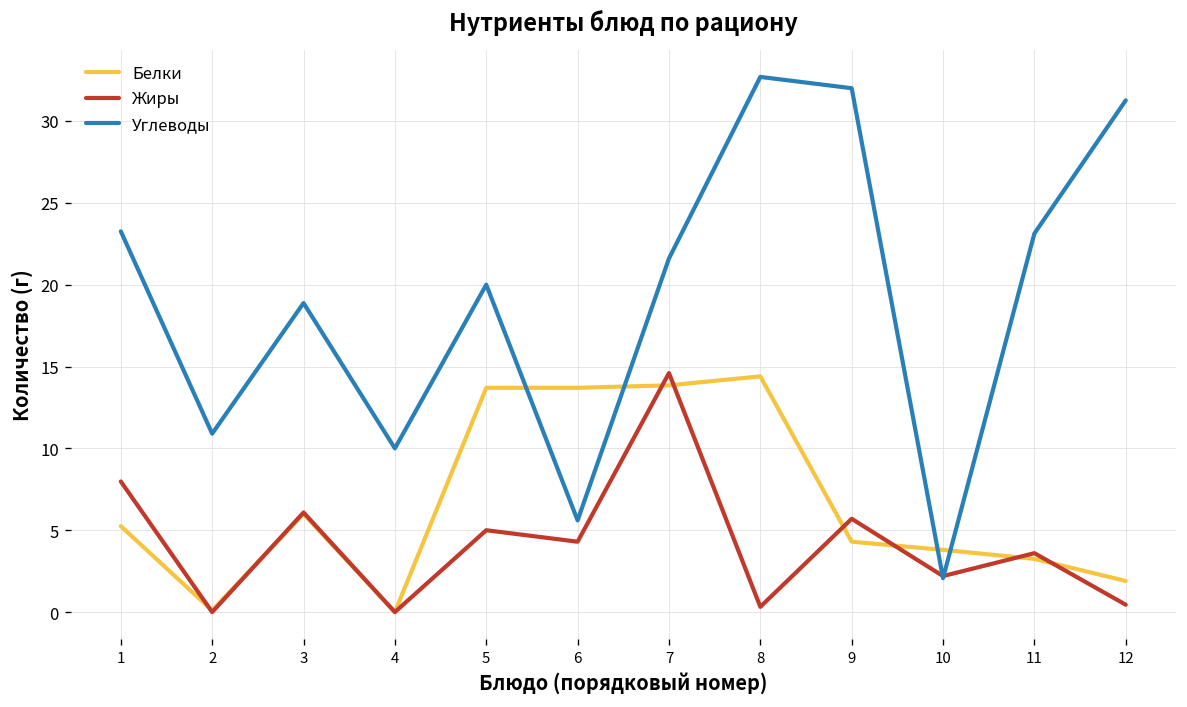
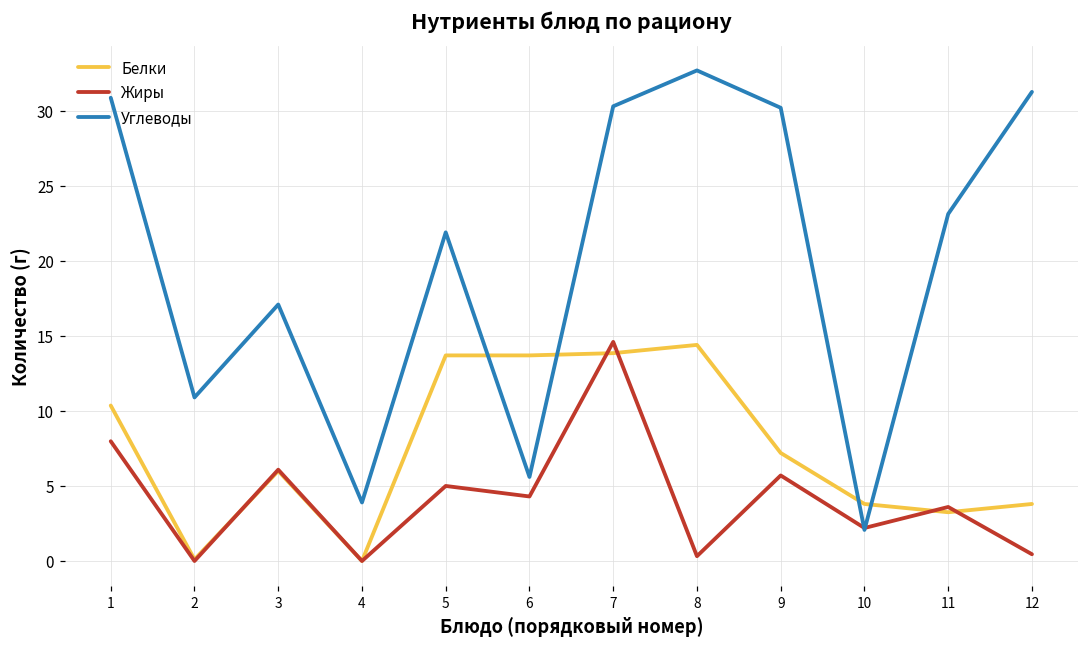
Белки, 1: 5.3 -> 10.4
Углеводы, 1: 23.3 -> 30.9
Углеводы, 3: 18.9 -> 17.1
Углеводы, 4: 10.0 -> 3.9
Углеводы, 5: 20.0 -> 21.9
Углеводы, 7: 21.6 -> 30.3
Белки, 9: 4.3 -> 7.2
Углеводы, 9: 32.0 -> 30.2
Белки, 12: 1.9 -> 3.8
